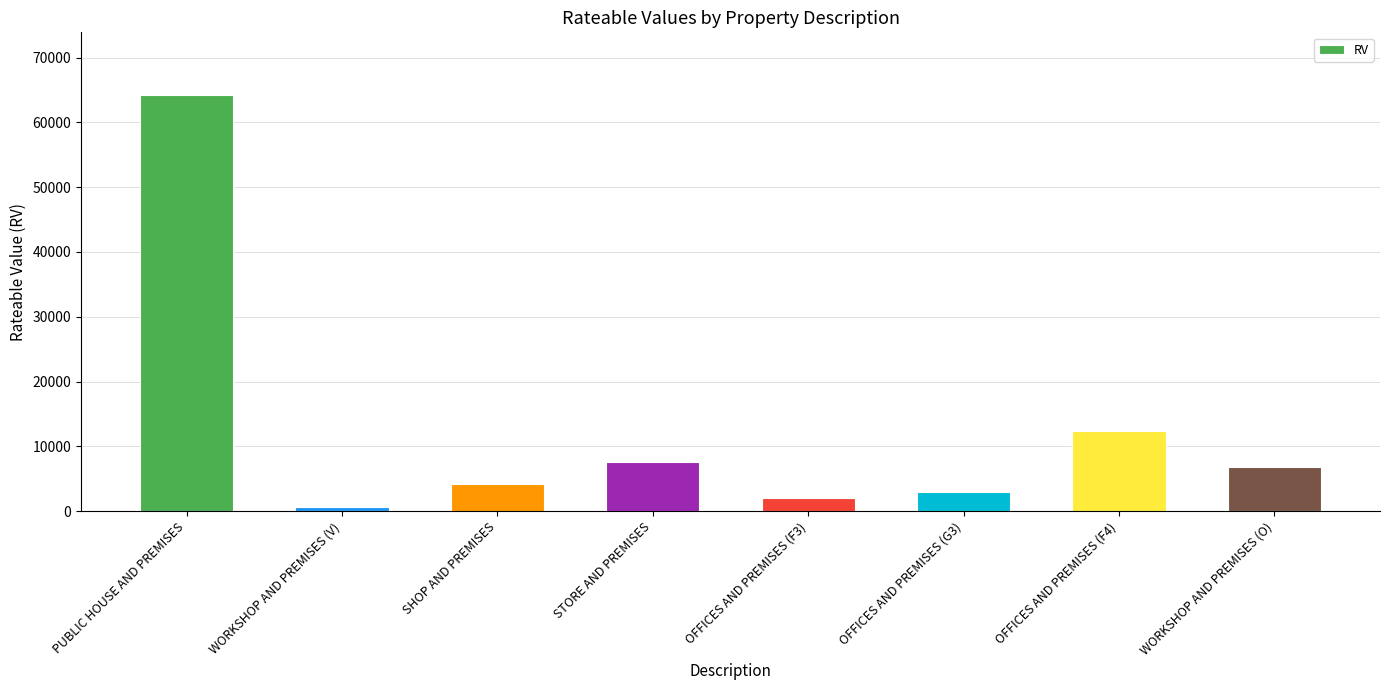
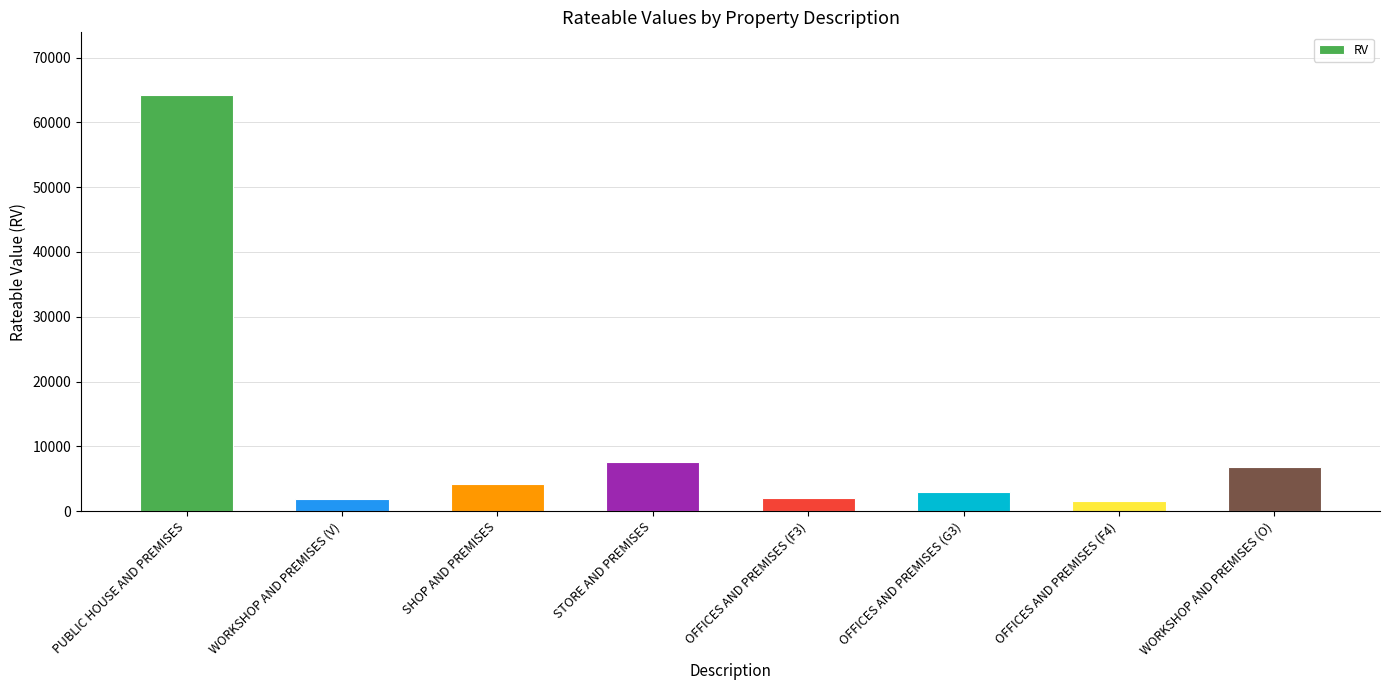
WORKSHOP AND PREMISES (V): 1000 -> 2000
OFFICES AND PREMISES (F4): 12000 -> 2000
